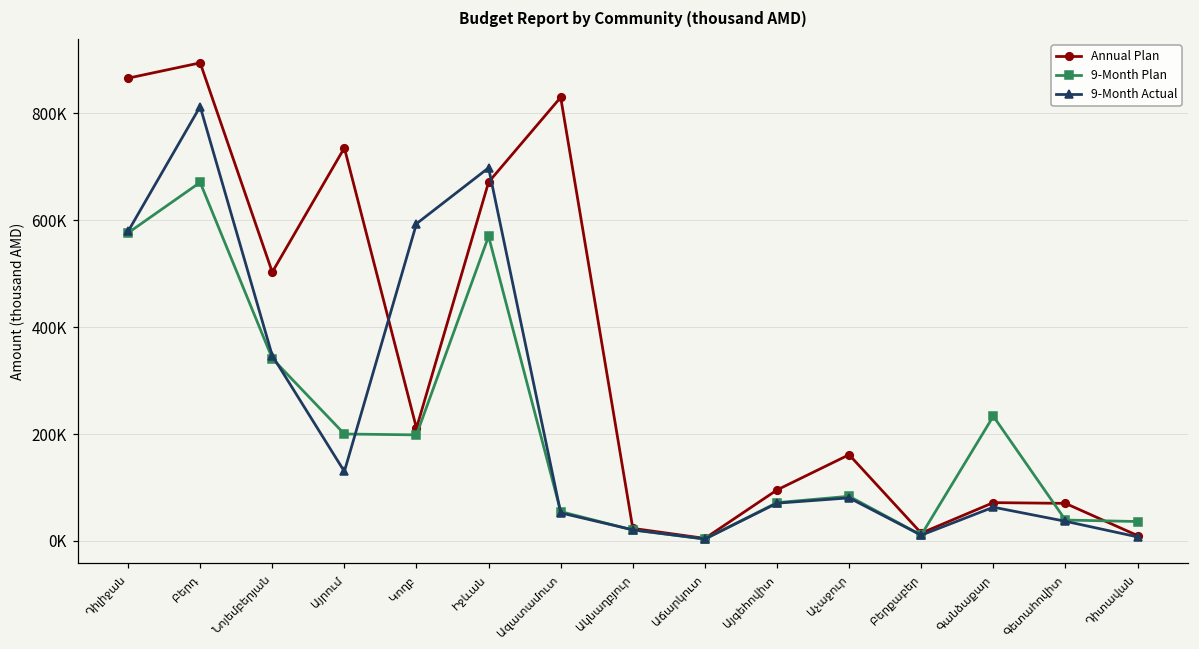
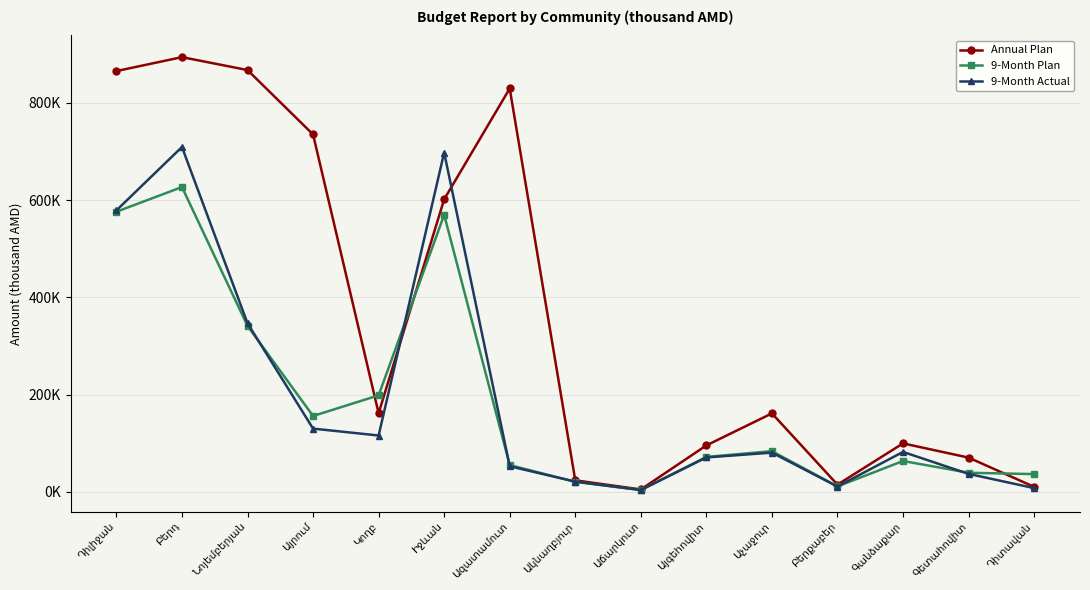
9-Month Plan, Բերդ: 670000 -> 630000
9-Month Actual, Բերդ: 810000 -> 710000
Annual Plan, Նոյեմբերյան: 500000 -> 870000
9-Month Plan, Այրում: 200000 -> 160000
Annual Plan, Կողբ: 210000 -> 160000
9-Month Actual, Կողբ: 590000 -> 120000
Annual Plan, Իջևան: 670000 -> 600000
Annual Plan, Գանձաքար: 70000 -> 100000
9-Month Plan, Գանձաքար: 230000 -> 60000
9-Month Actual, Գանձաքար: 60000 -> 80000
